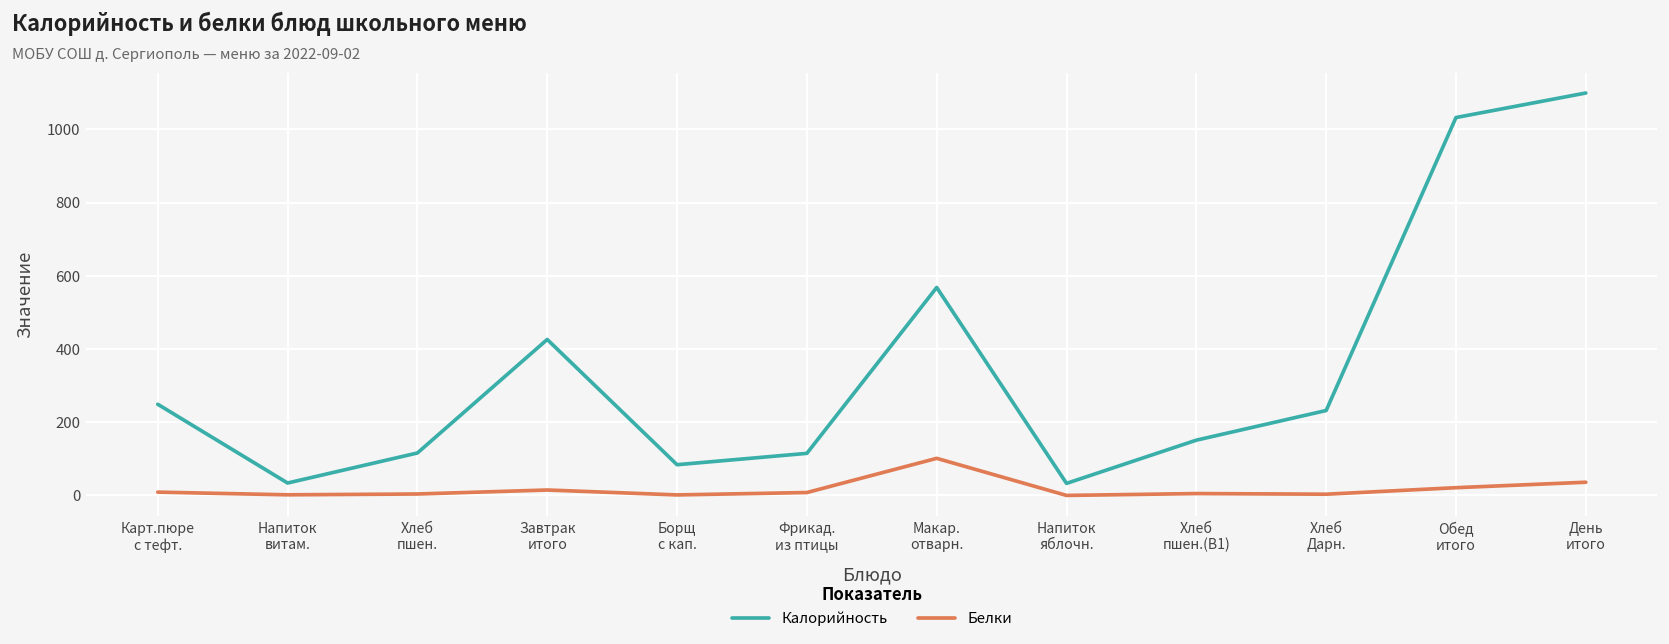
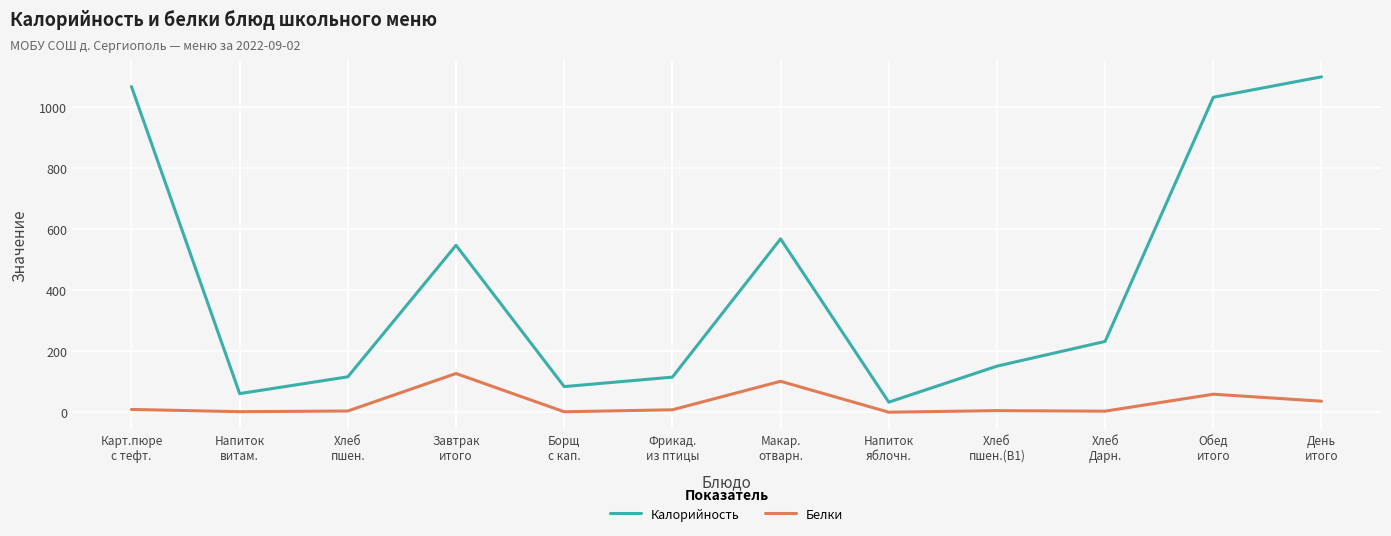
Калорийность, Карт.пюре с тефт.: 250 -> 1070
Калорийность, Напиток витам.: 30 -> 60
Калорийность, Завтрак итого: 430 -> 550
Белки, Завтрак итого: 10 -> 130
Белки, Обед итого: 20 -> 60
